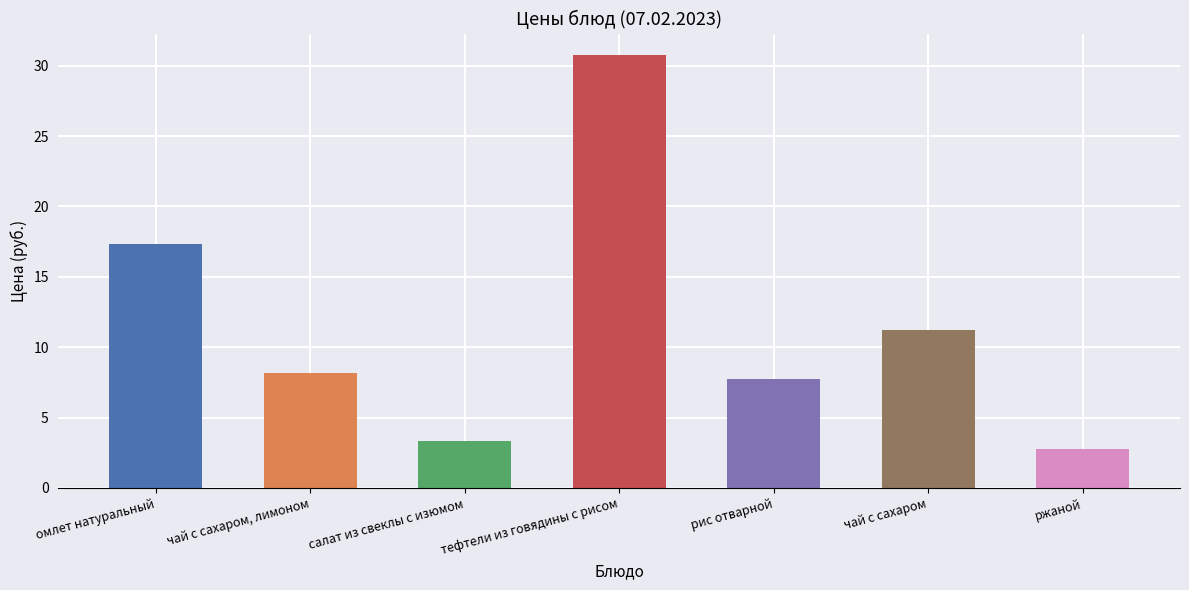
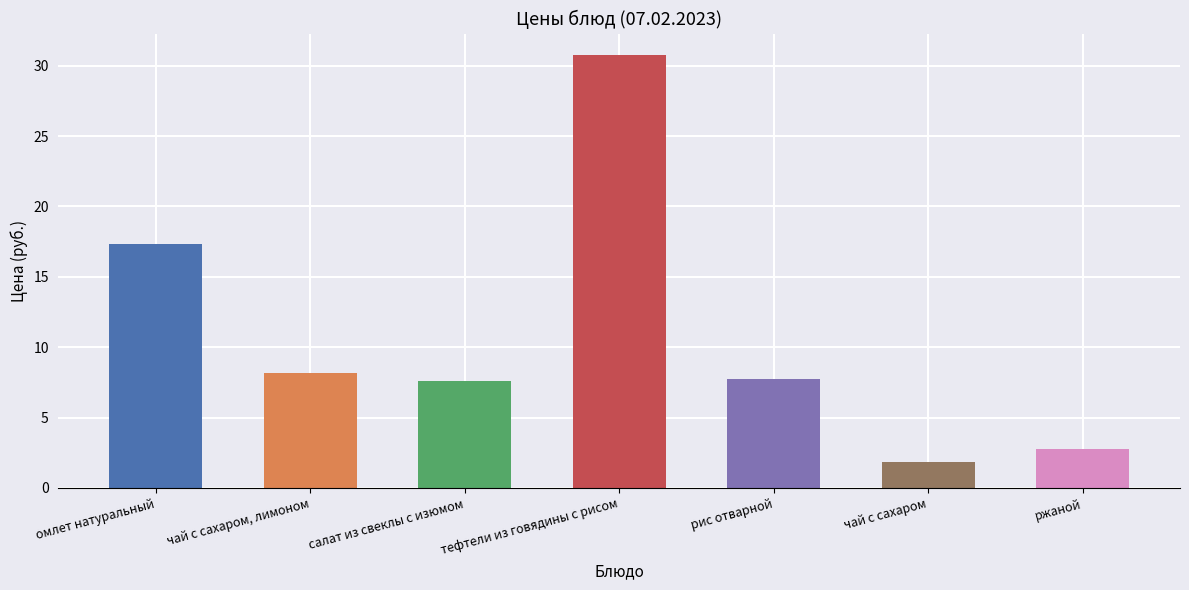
салат из свеклы с изюмом: 3.4 -> 7.6
чай с сахаром: 11.2 -> 1.9
